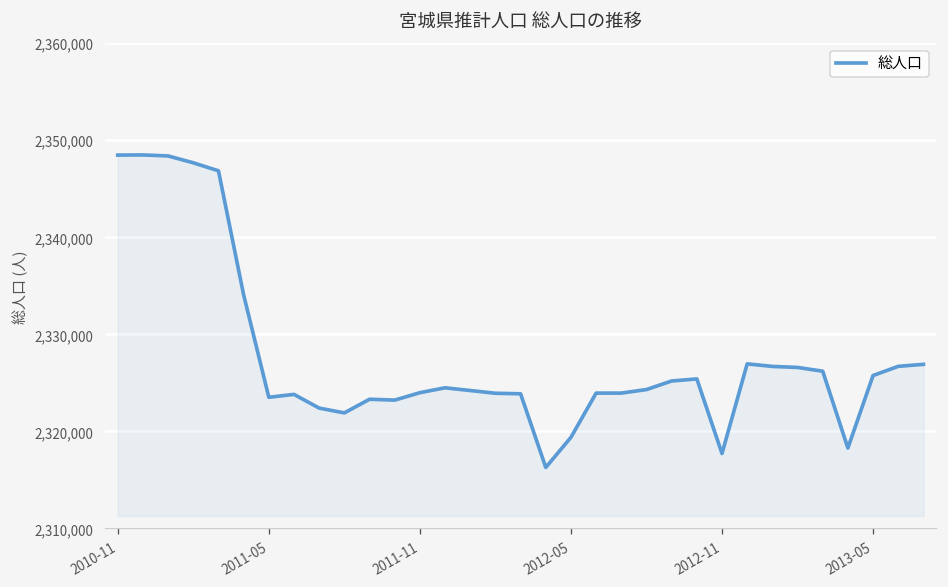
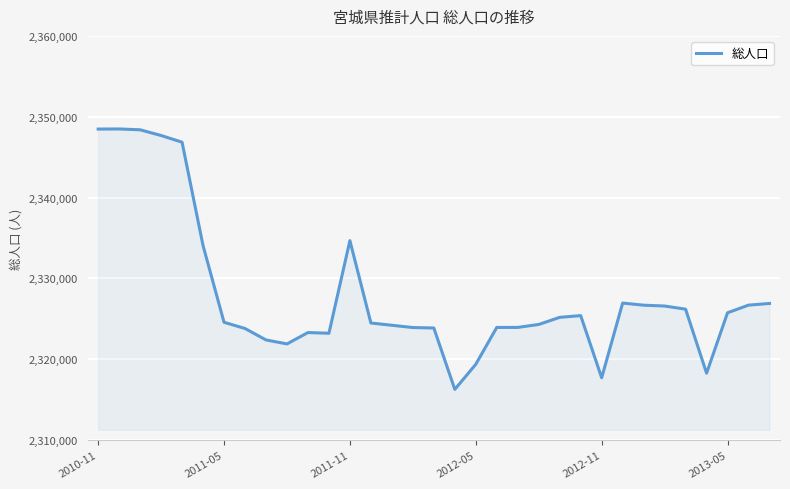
2011-05: 2,324,000 -> 2,325,000
2011-11: 2,324,000 -> 2,335,000
